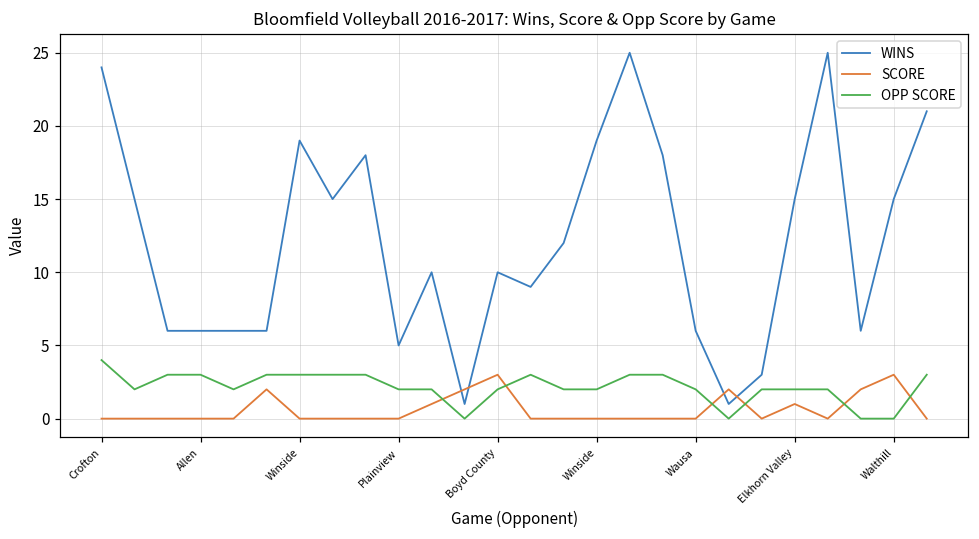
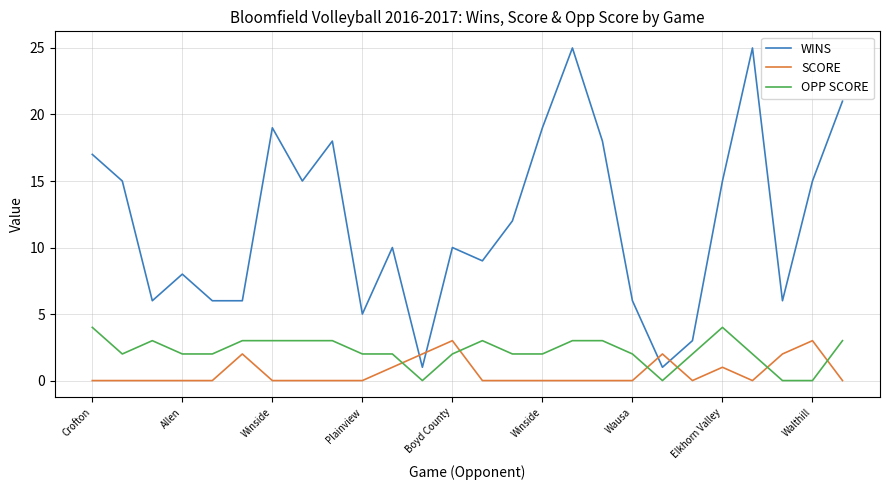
WINS, Crofton: 24 -> 17
WINS, Allen: 6 -> 8
OPP SCORE, Allen: 3 -> 2
OPP SCORE, Elkhorn Valley: 2 -> 4
